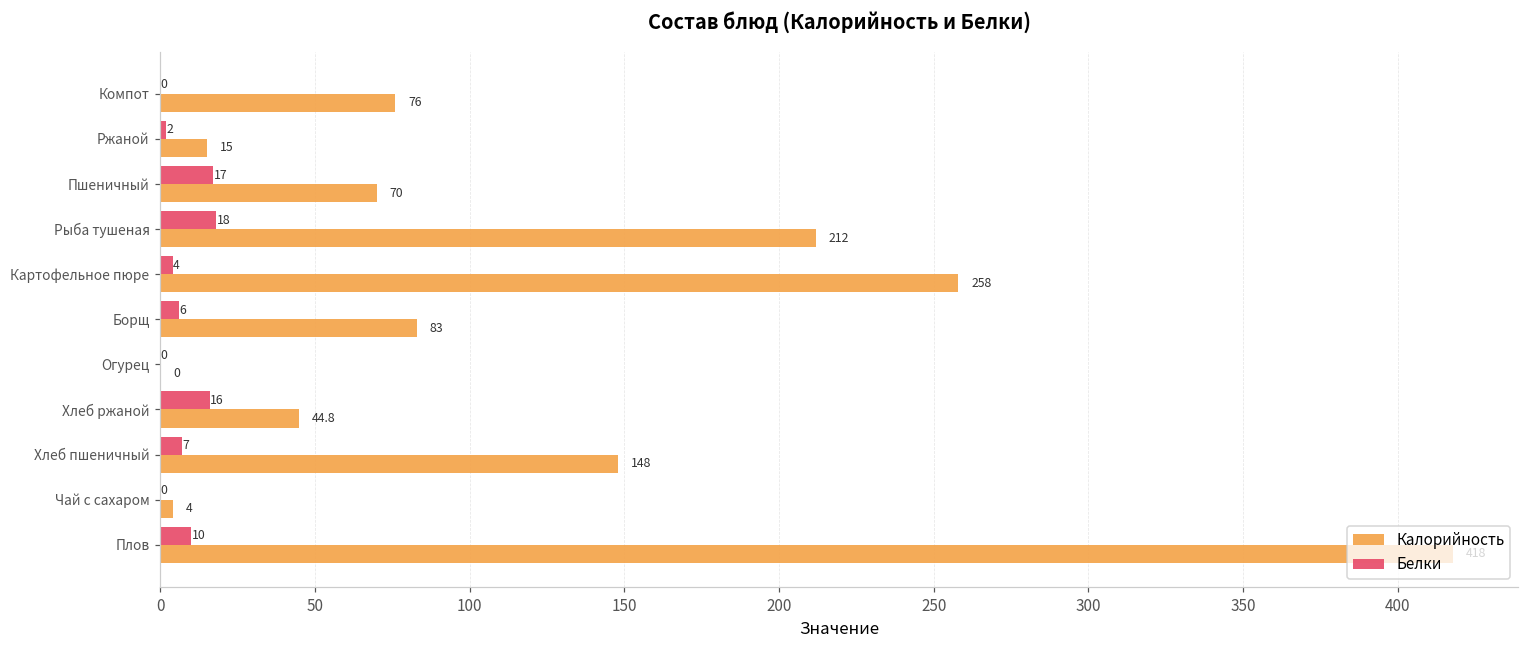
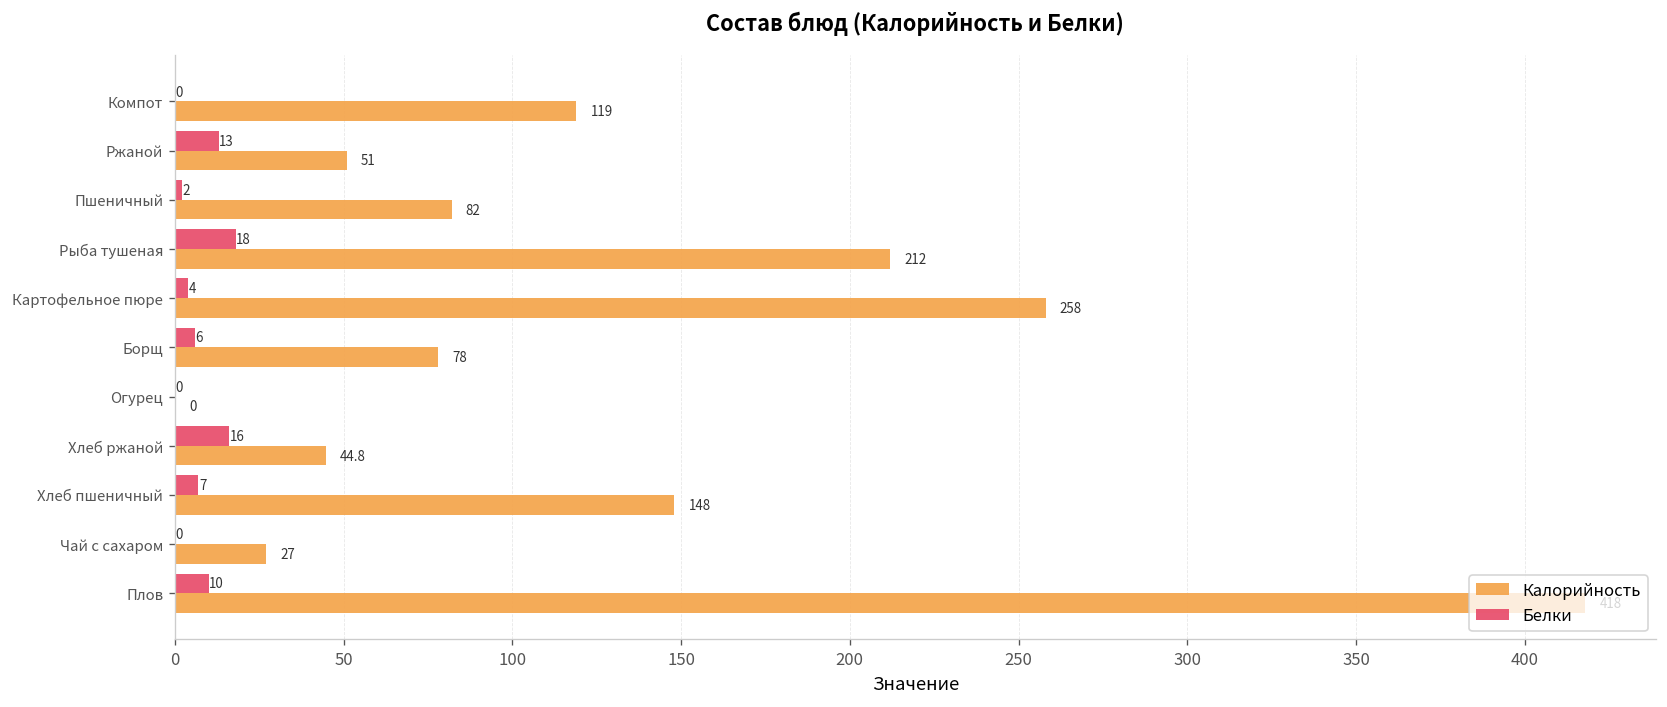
Калорийность, Компот: 76 -> 119
Белки, Ржаной: 2 -> 13
Калорийность, Ржаной: 15 -> 51
Белки, Пшеничный: 17 -> 2
Калорийность, Пшеничный: 70 -> 82
Калорийность, Борщ: 83 -> 78
Калорийность, Чай с сахаром: 4 -> 27
